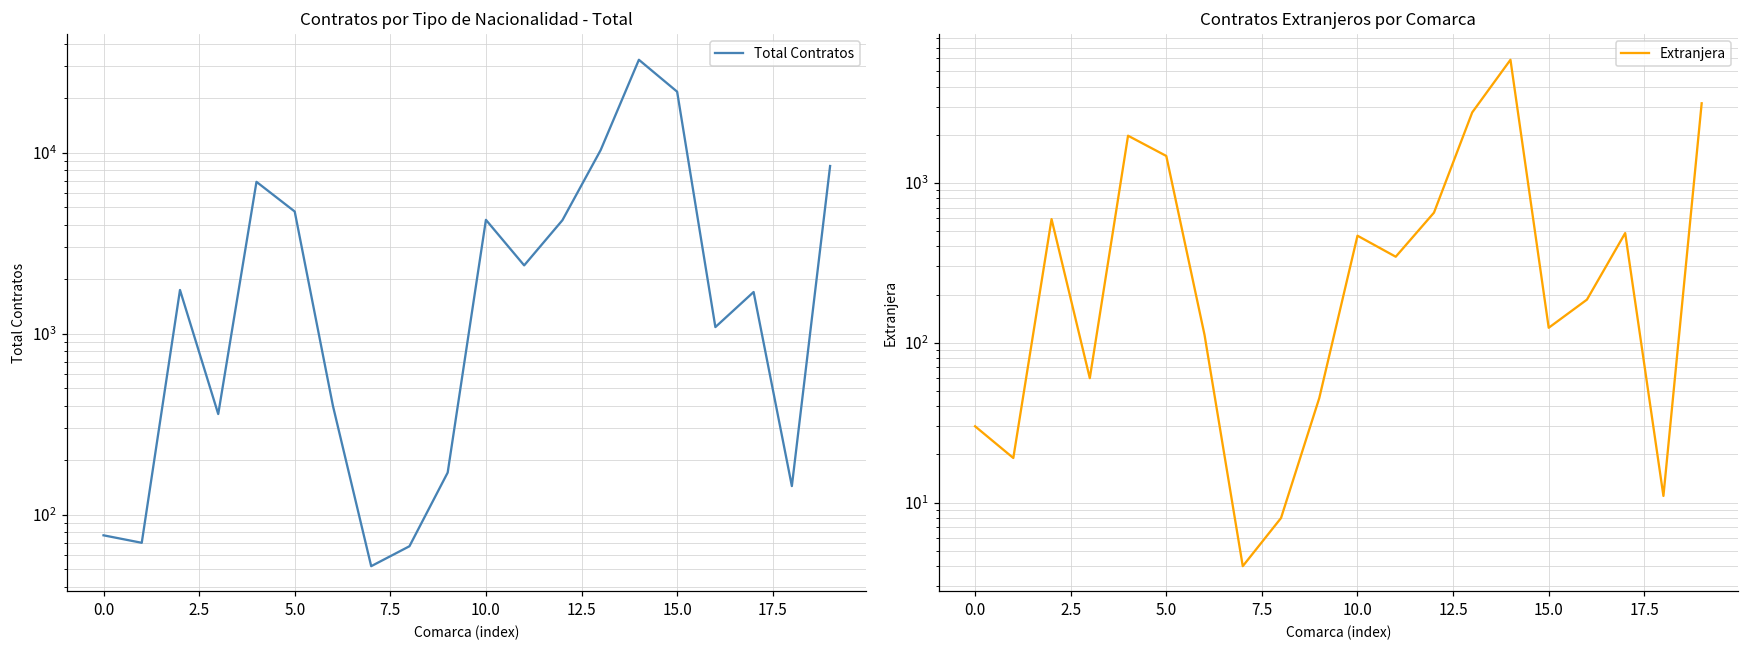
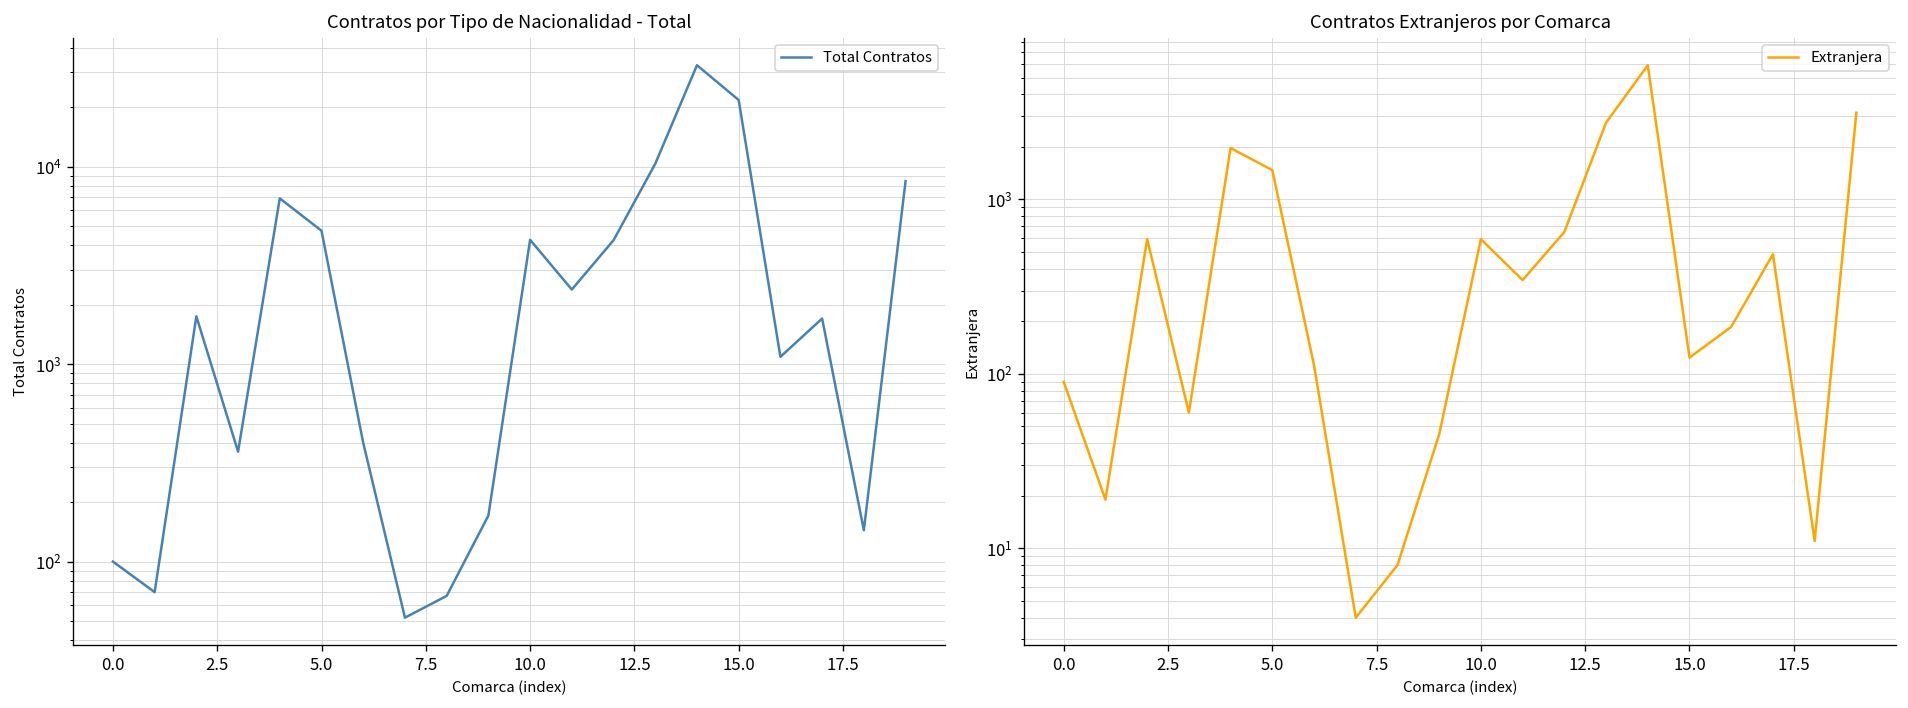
Contratos por Tipo de Nacionalidad - Total, 0.0: 80 -> 100
Contratos Extranjeros por Comarca, 0.0: 30 -> 90
Contratos Extranjeros por Comarca, 10.0: 470 -> 590
